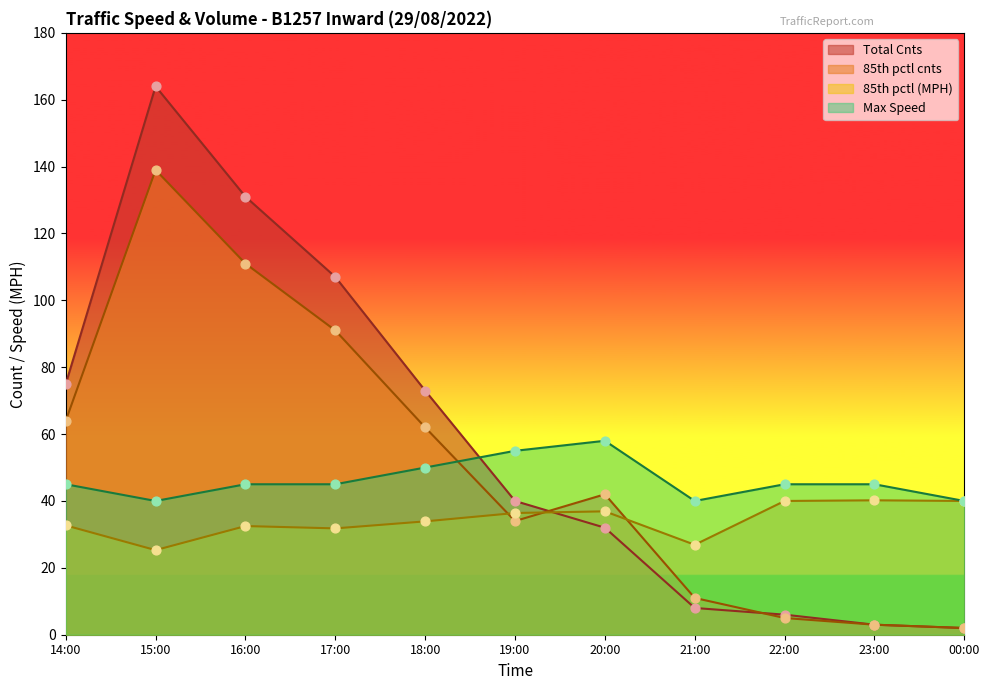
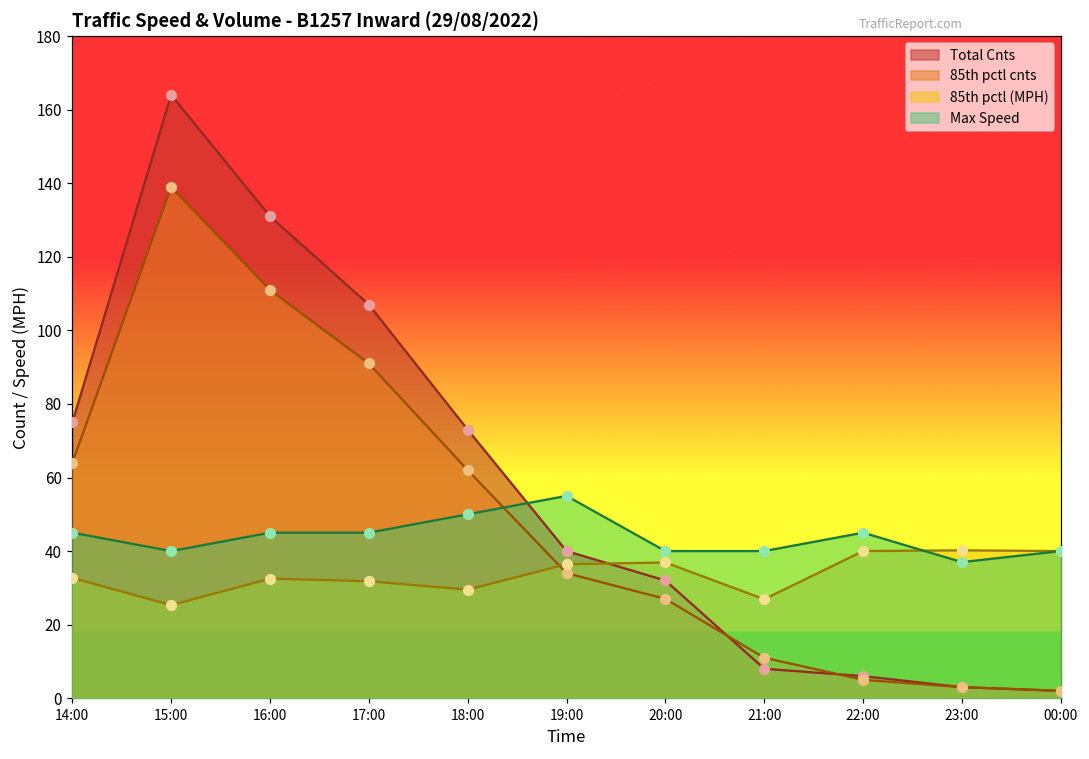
85th pctl (MPH), 18:00: 34 -> 30
85th pctl cnts, 20:00: 42 -> 27
Max Speed, 20:00: 58 -> 40
Max Speed, 23:00: 45 -> 37
